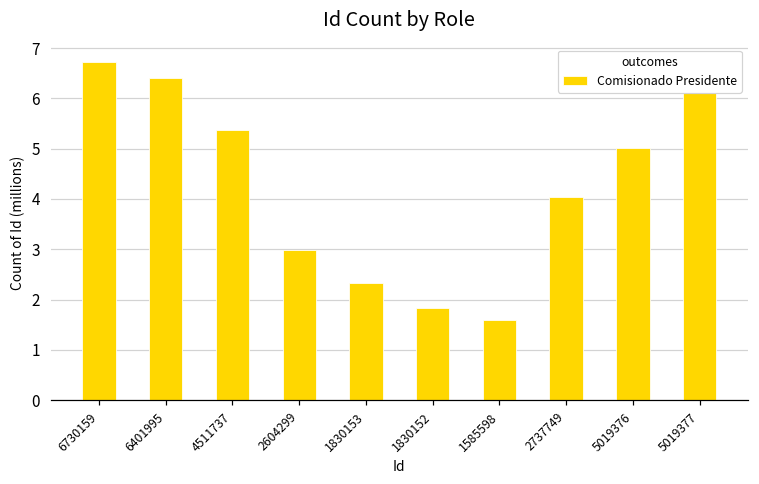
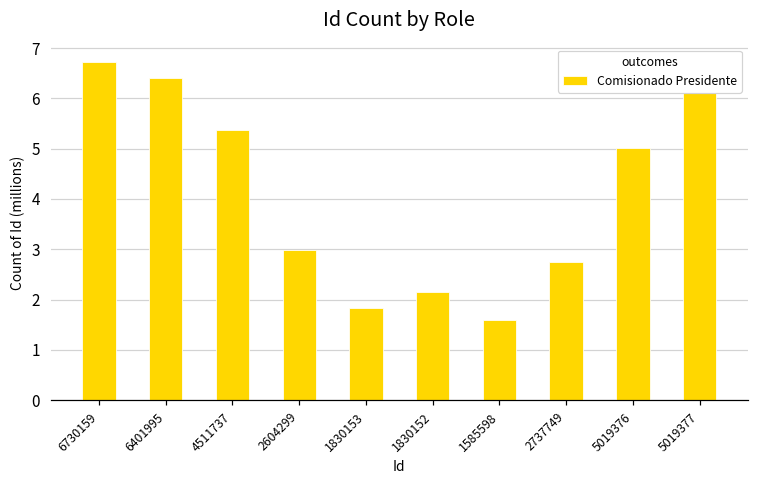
1830153: 2.3 -> 1.8
1830152: 1.8 -> 2.1
2737749: 4.0 -> 2.7
